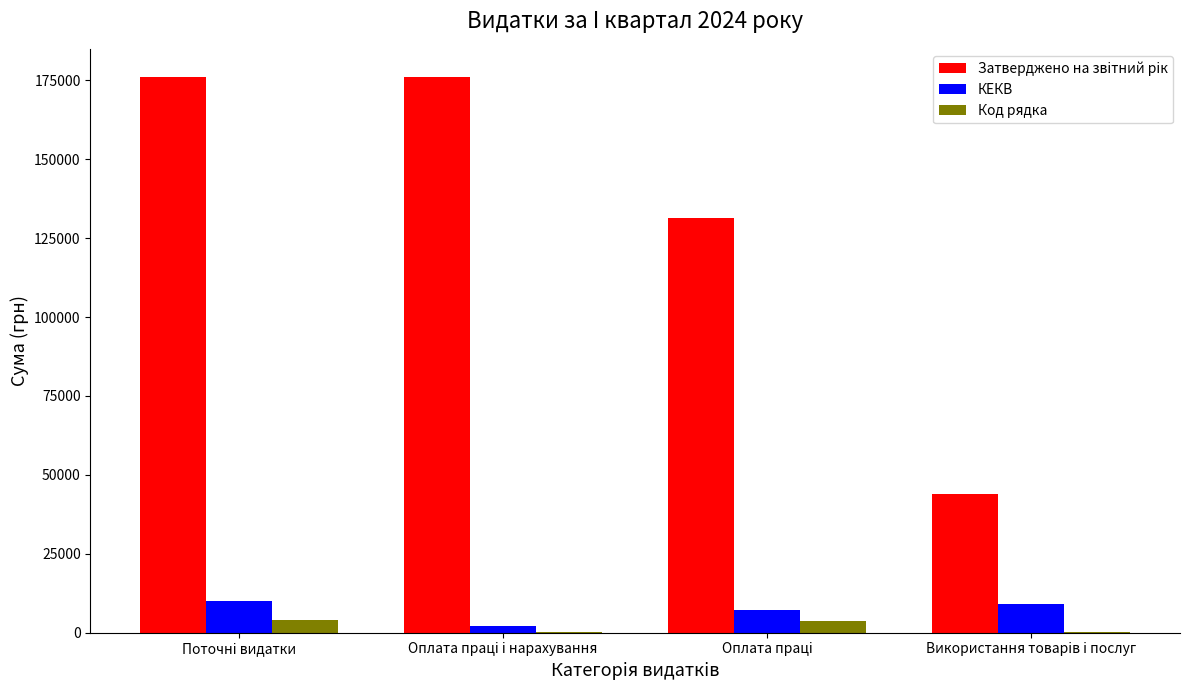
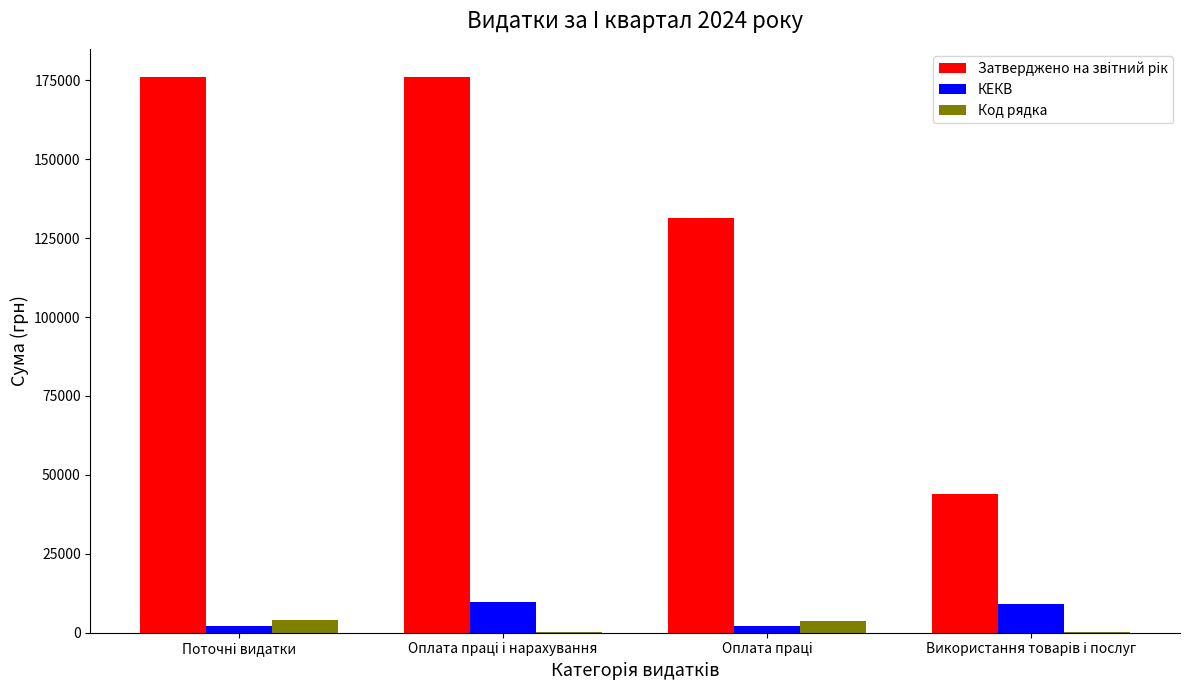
КЕКВ, Поточні видатки: 10000 -> 2000
КЕКВ, Оплата праці і нарахування: 2000 -> 10000
КЕКВ, Оплата праці: 7000 -> 2000
